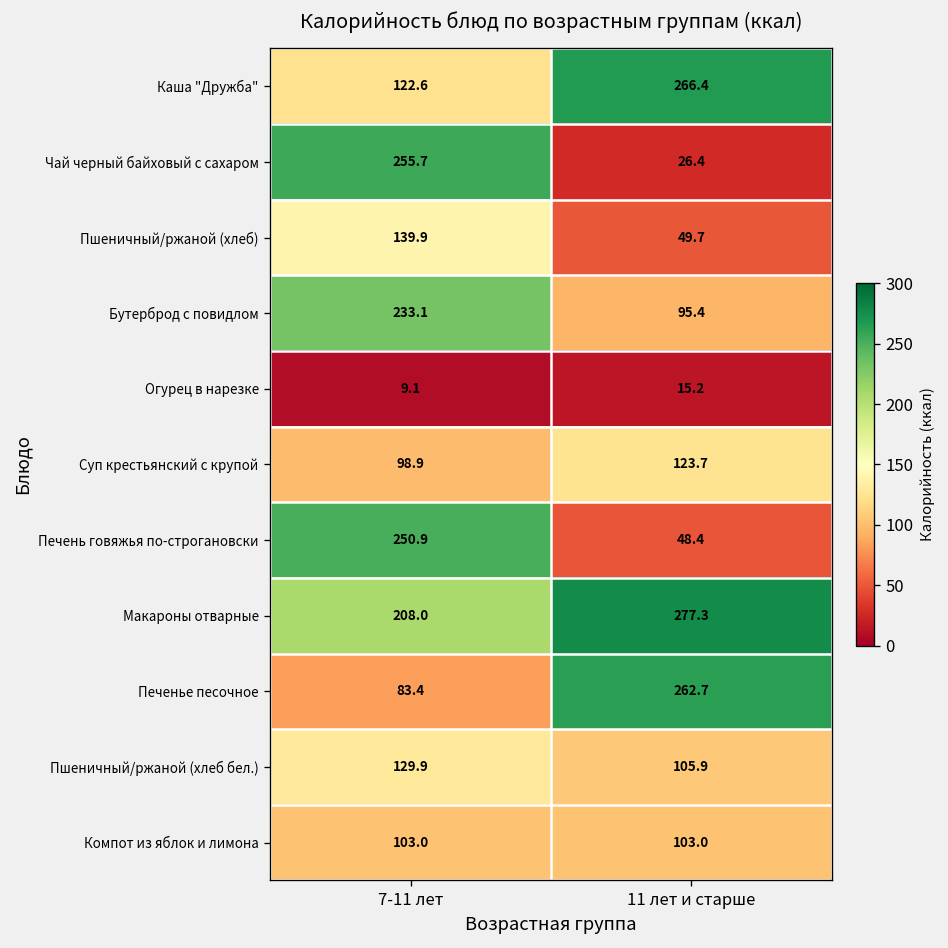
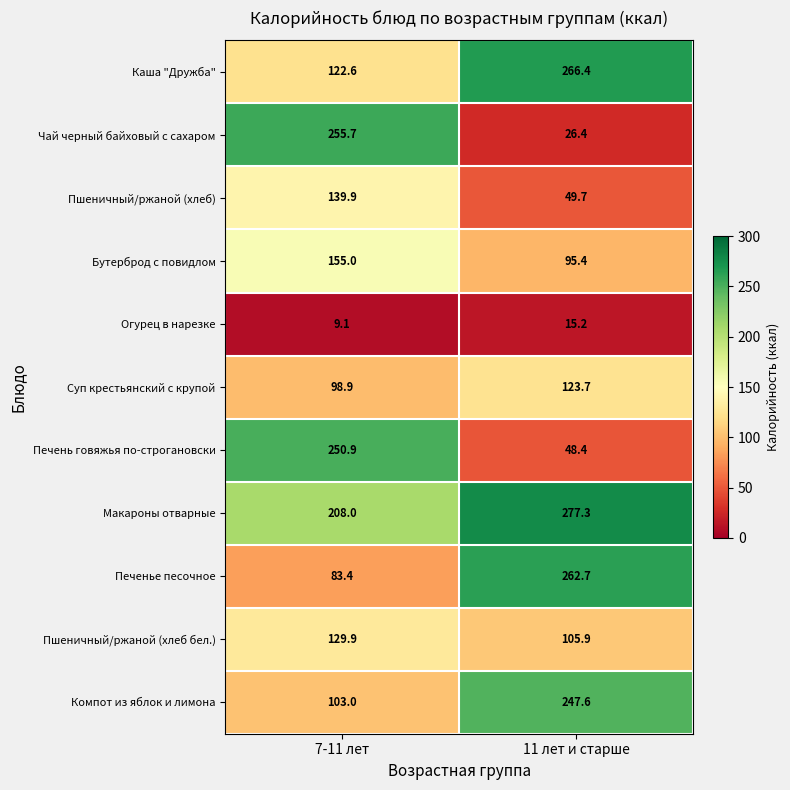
Бутерброд с повидлом, 7-11 лет: 233.1 -> 155.0
Компот из яблок и лимона, 11 лет и старше: 103.0 -> 247.6
